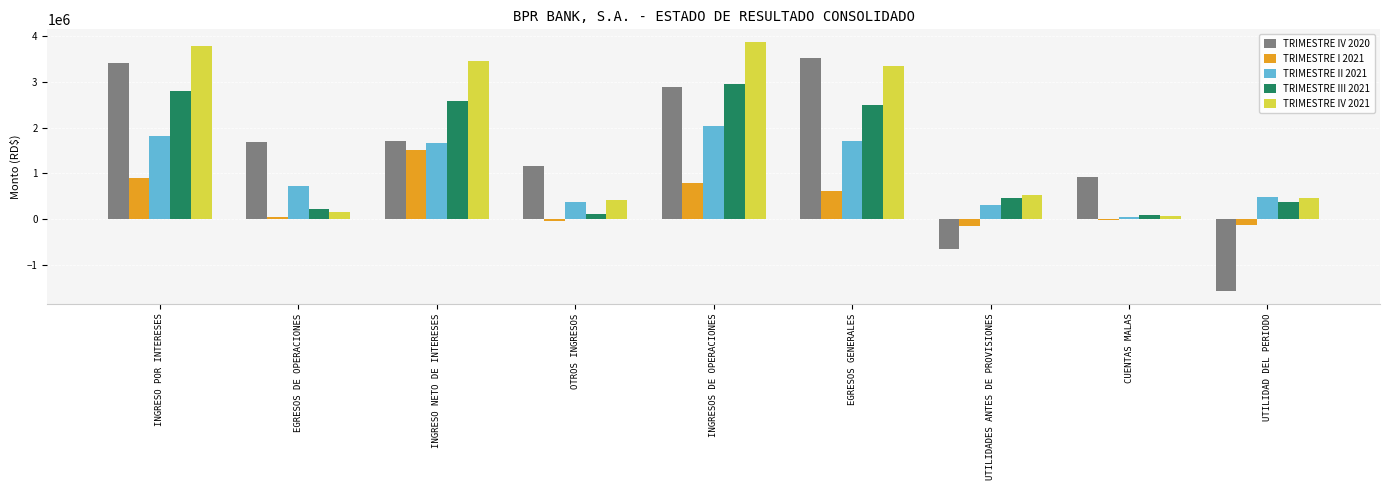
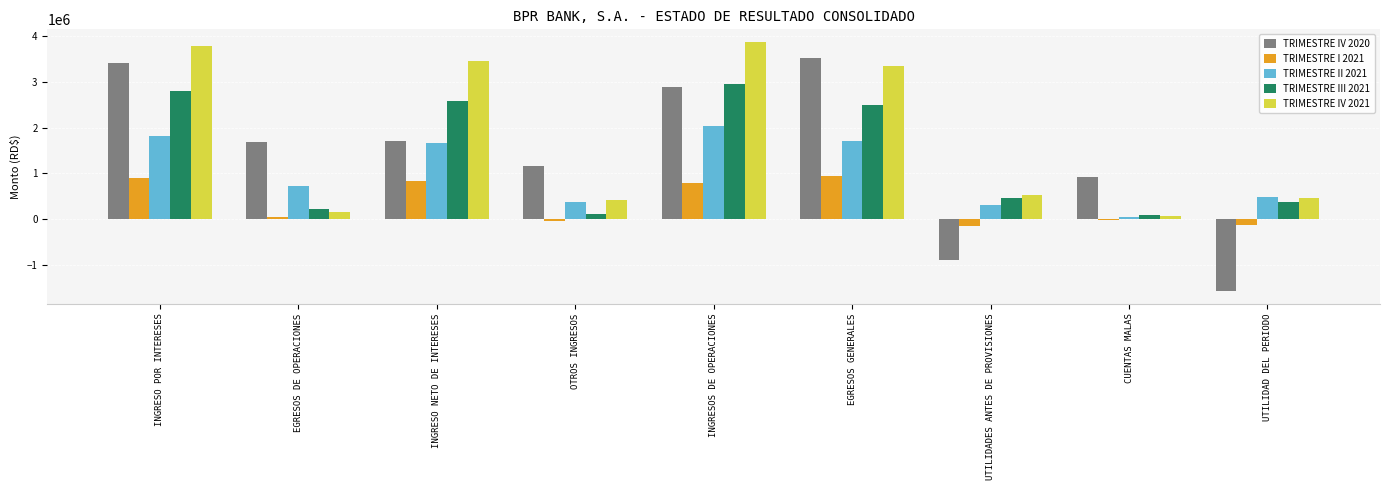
TRIMESTRE I 2021, INGRESO NETO DE INTERESES: 1500000 -> 800000
TRIMESTRE I 2021, EGRESOS GENERALES: 600000 -> 900000
TRIMESTRE IV 2020, UTILIDADES ANTES DE PROVISIONES: -600000 -> -900000
